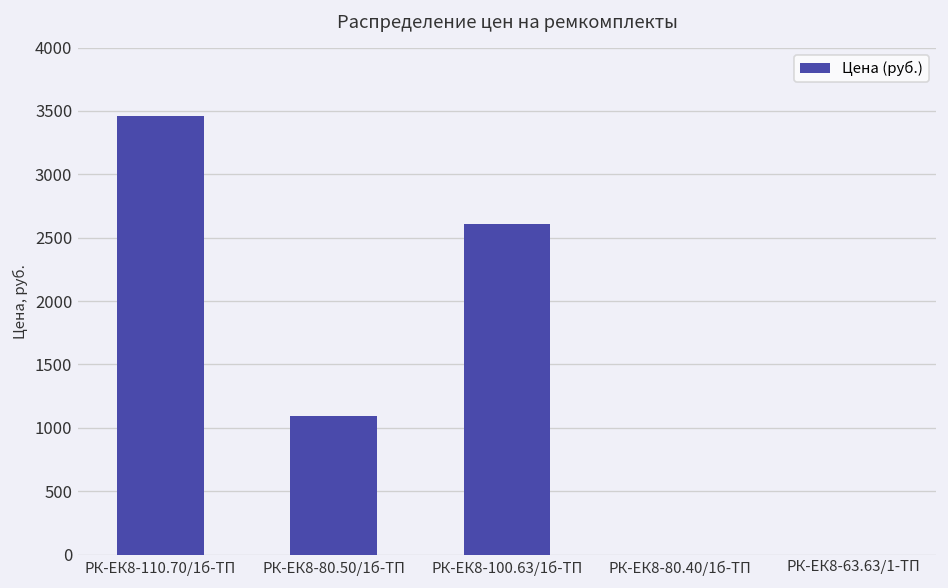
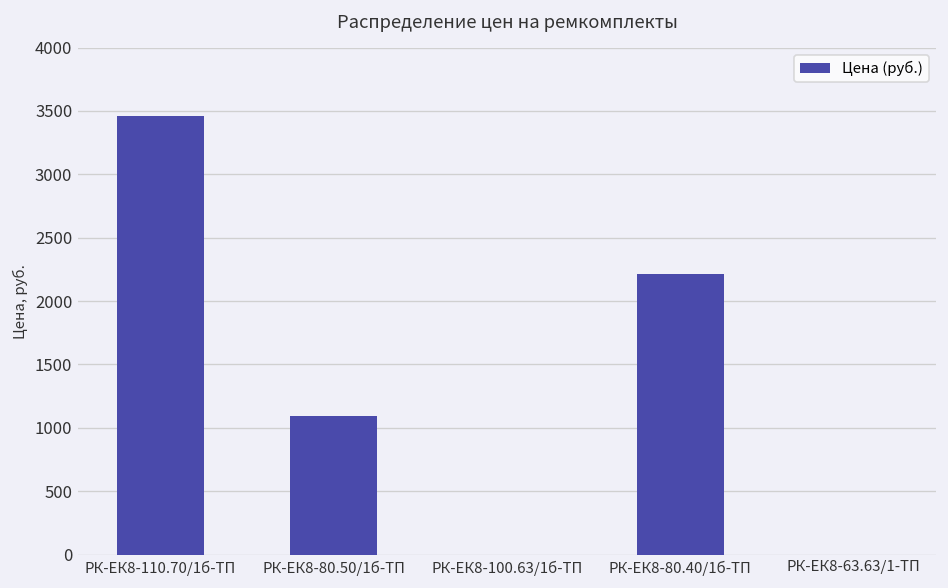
РК-ЕК8-100.63/1б-ТП: 2610 -> 0
РК-ЕК8-80.40/1б-ТП: 0 -> 2210
